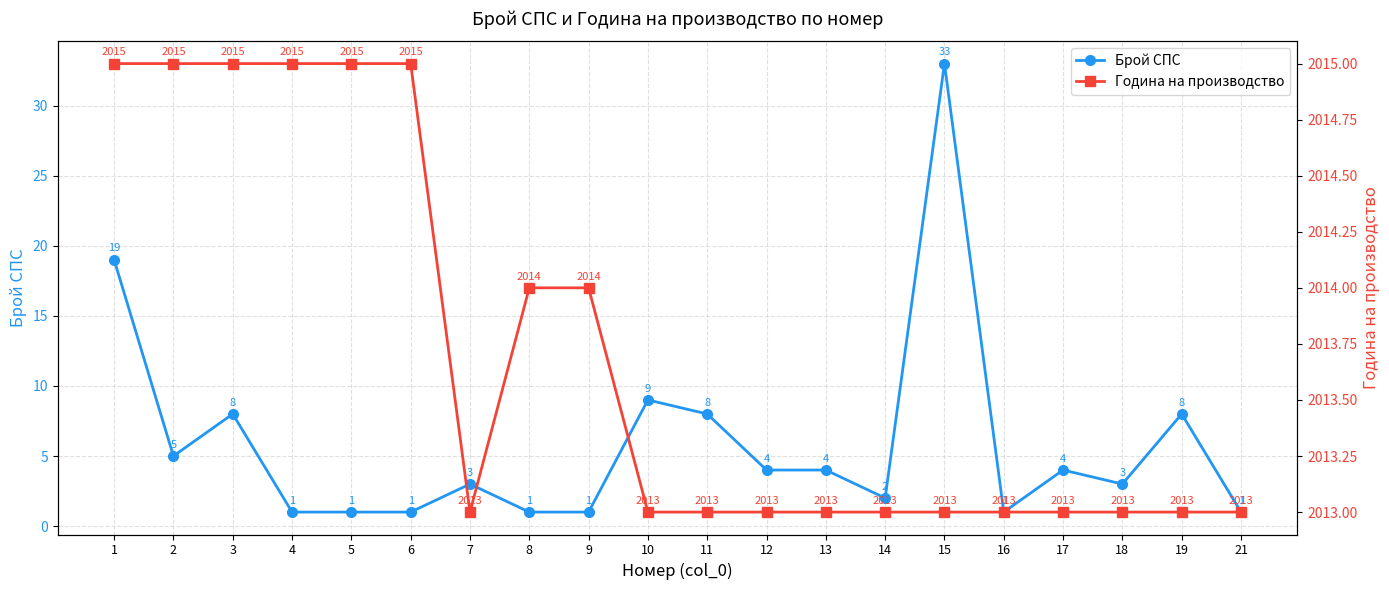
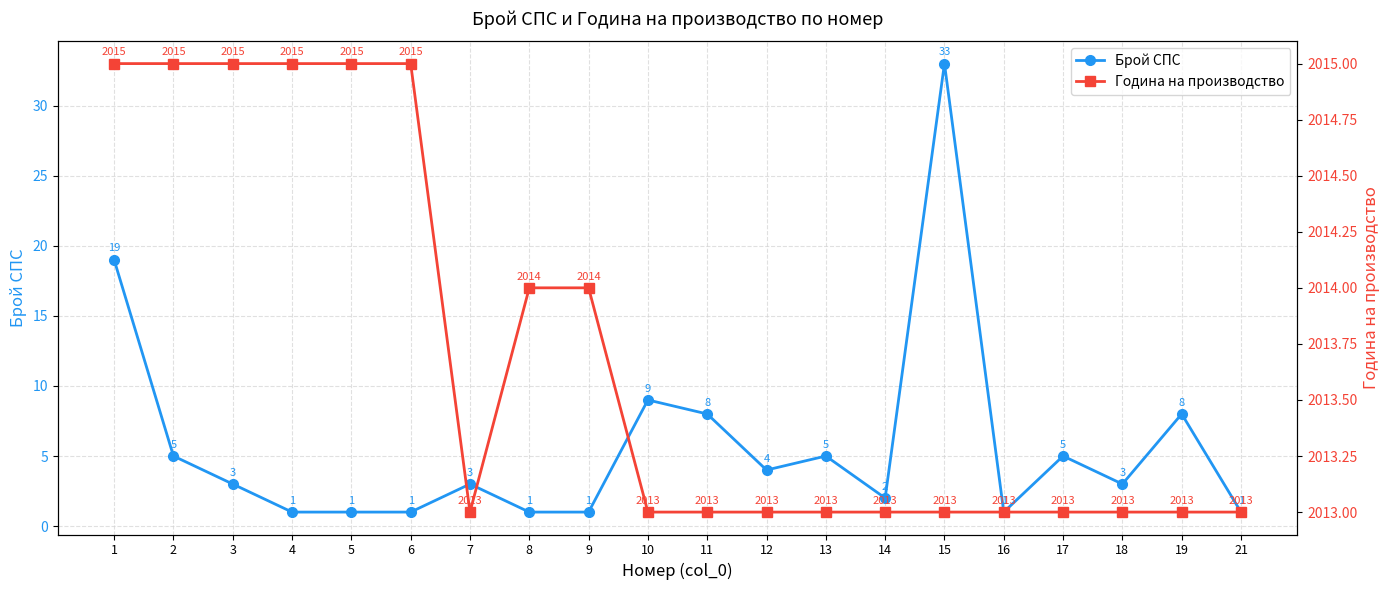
Брой СПС, 3: 8 -> 3
Брой СПС, 13: 4 -> 5
Брой СПС, 17: 4 -> 5
